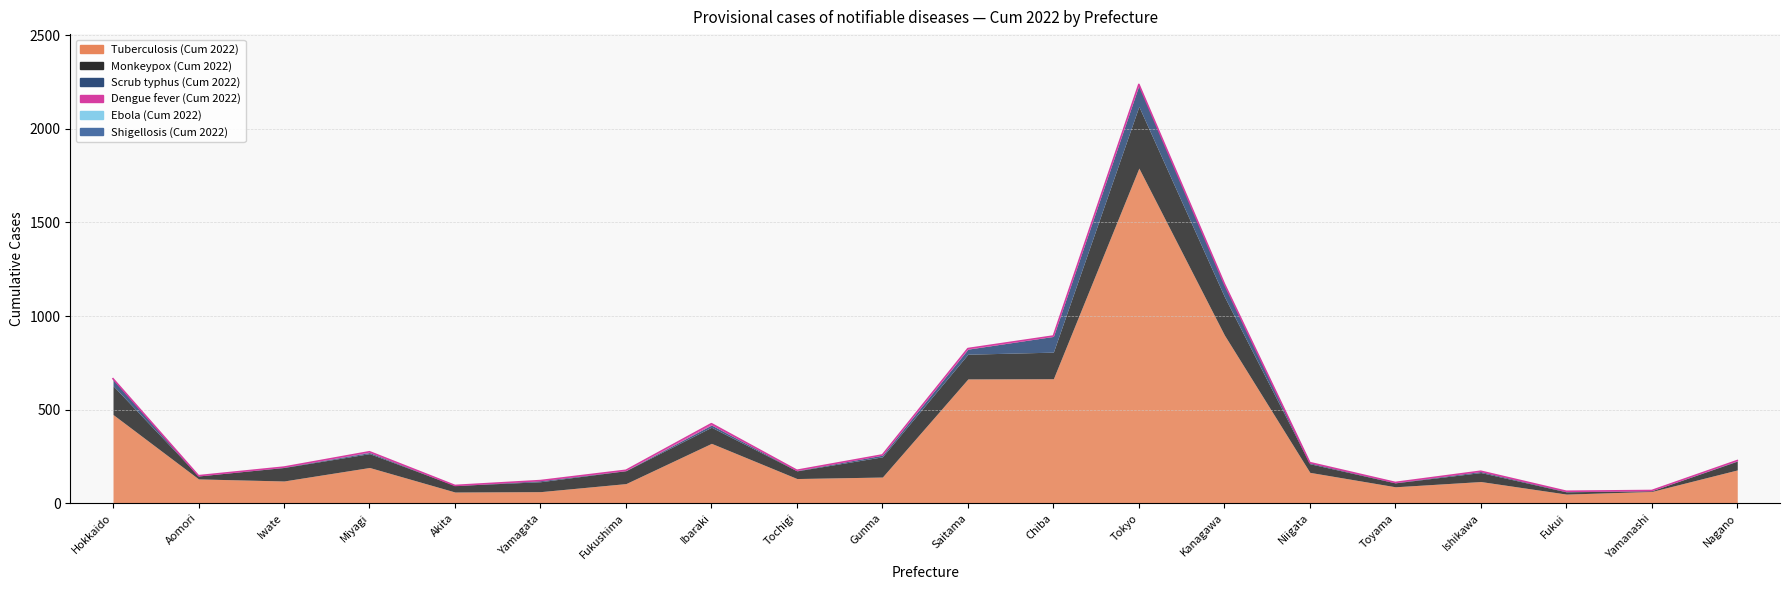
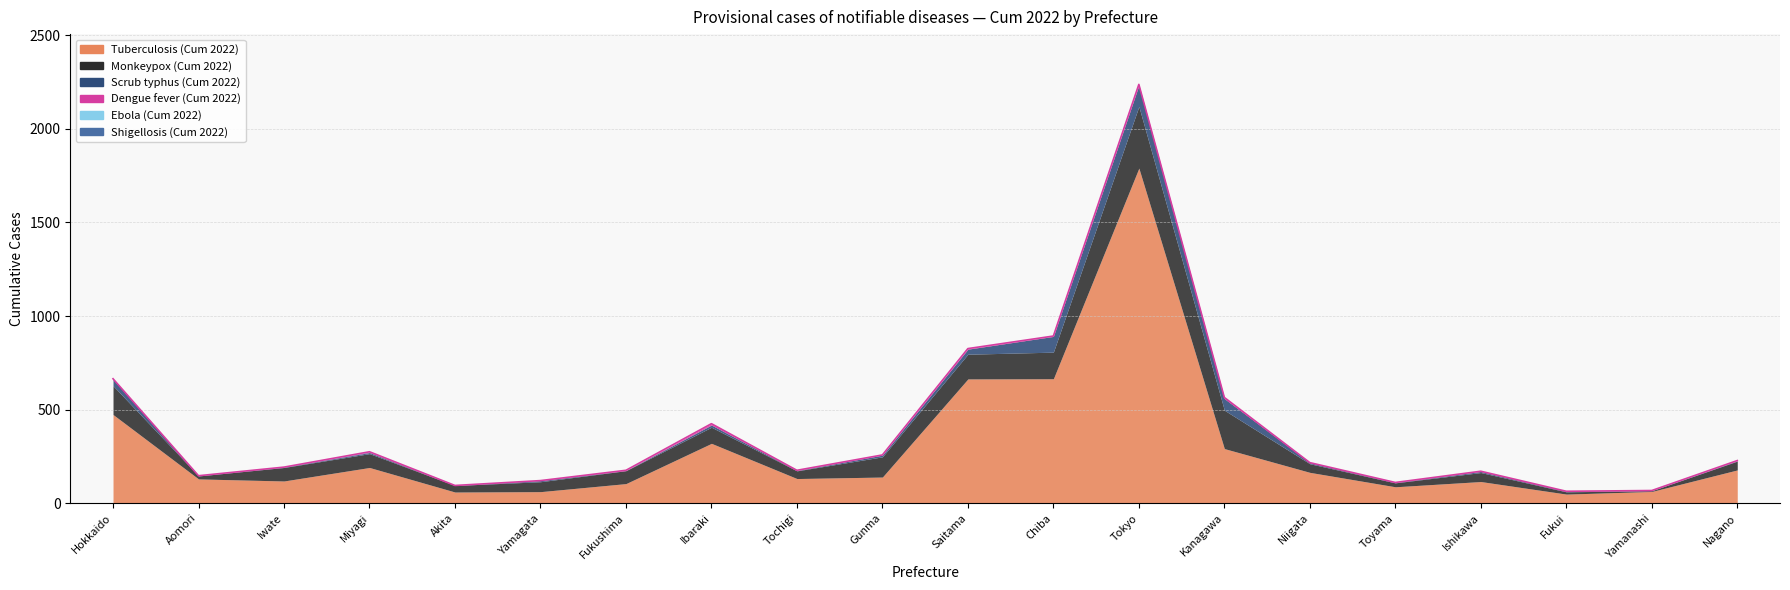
Tuberculosis (Cum 2022), Kanagawa: 900 -> 290
